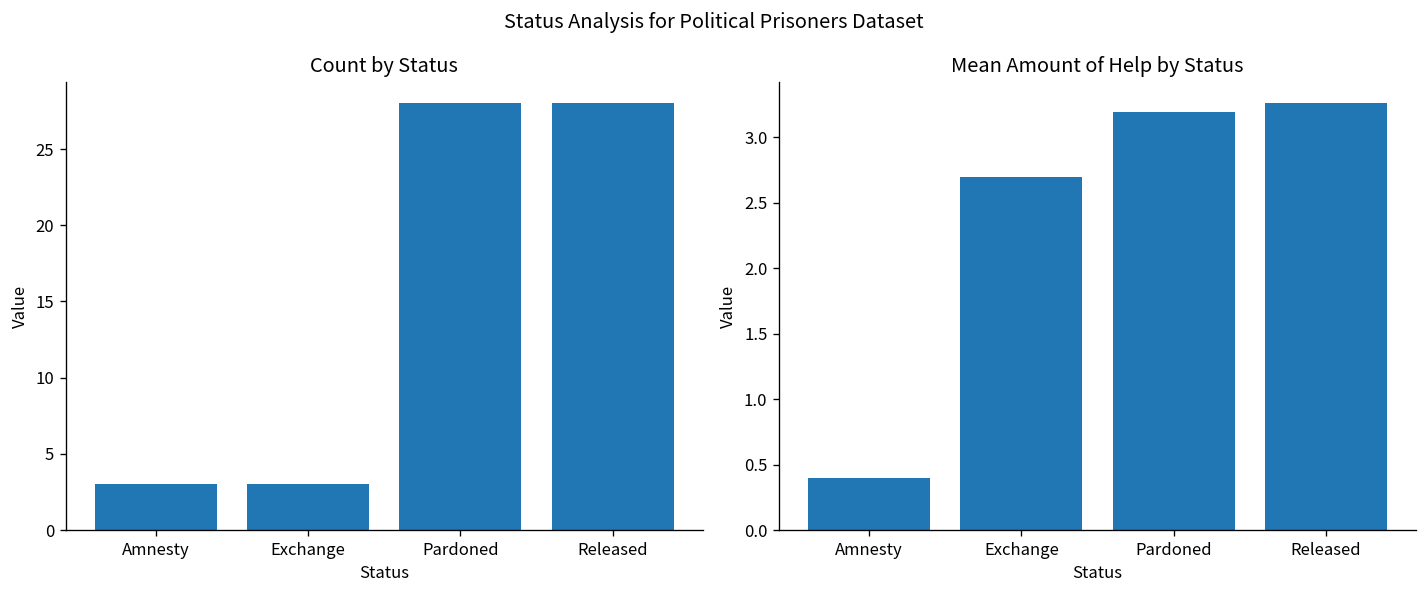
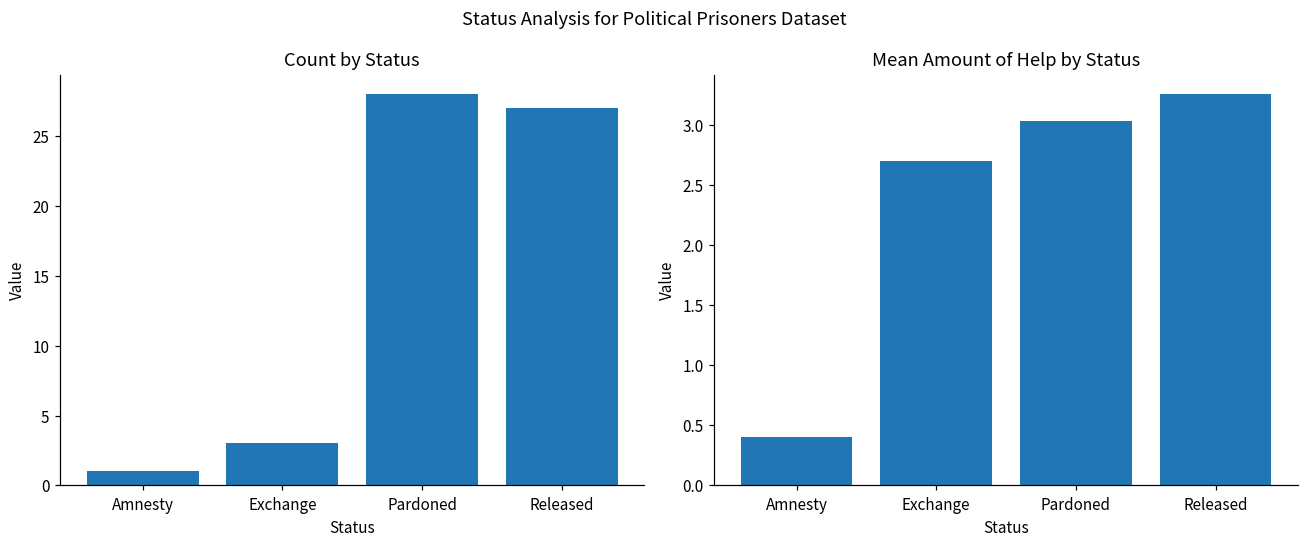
Count by Status, Amnesty: 3 -> 1
Count by Status, Released: 28 -> 27
Mean Amount of Help by Status, Pardoned: 3.19 -> 3.04
